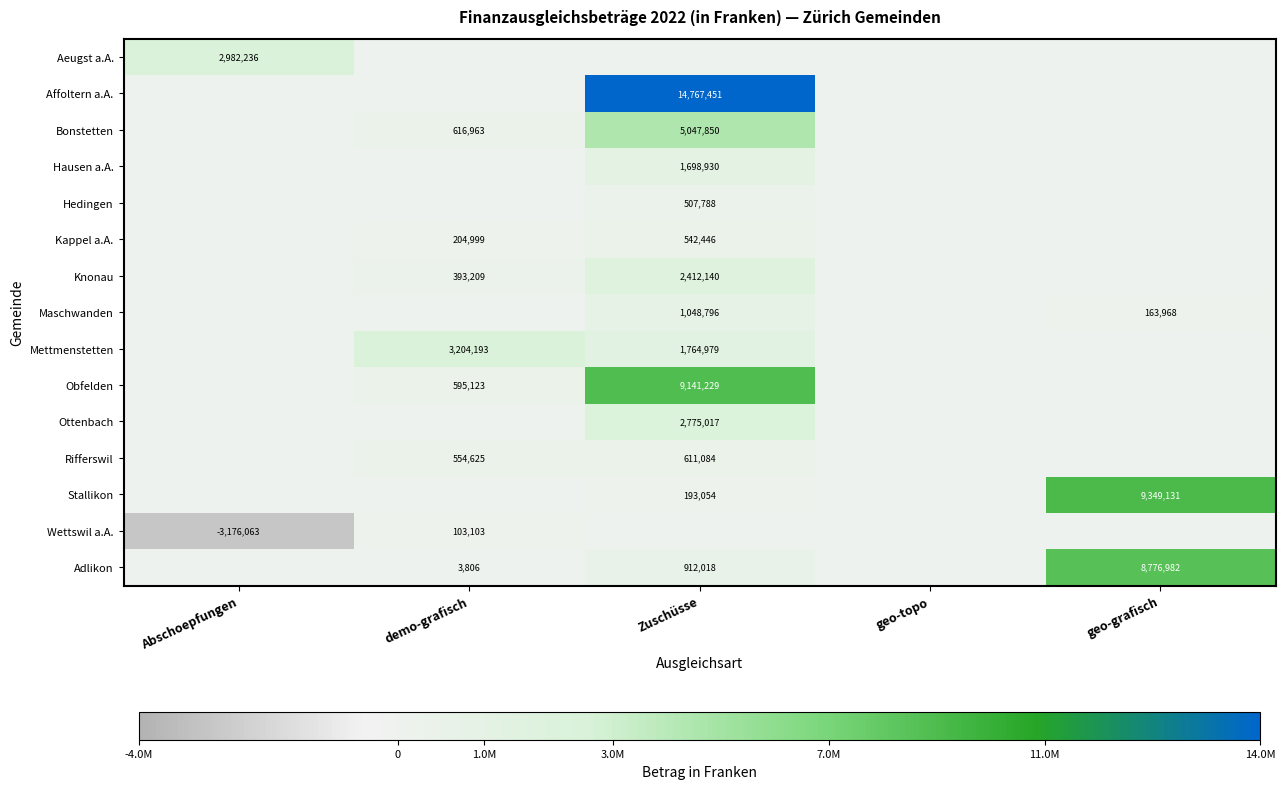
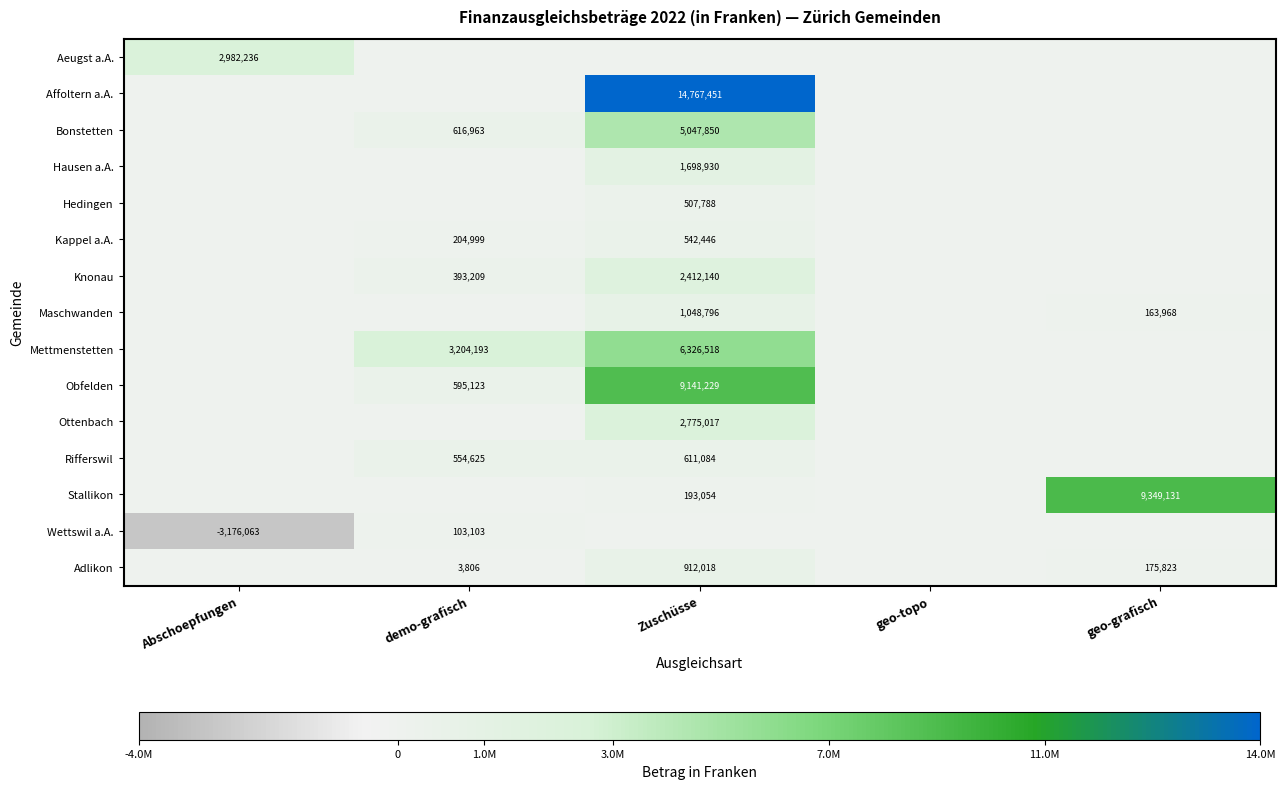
Mettmenstetten, Zuschüsse: 1,764,979 -> 6,326,518
Adlikon, geo-grafisch: 8,776,982 -> 175,823
